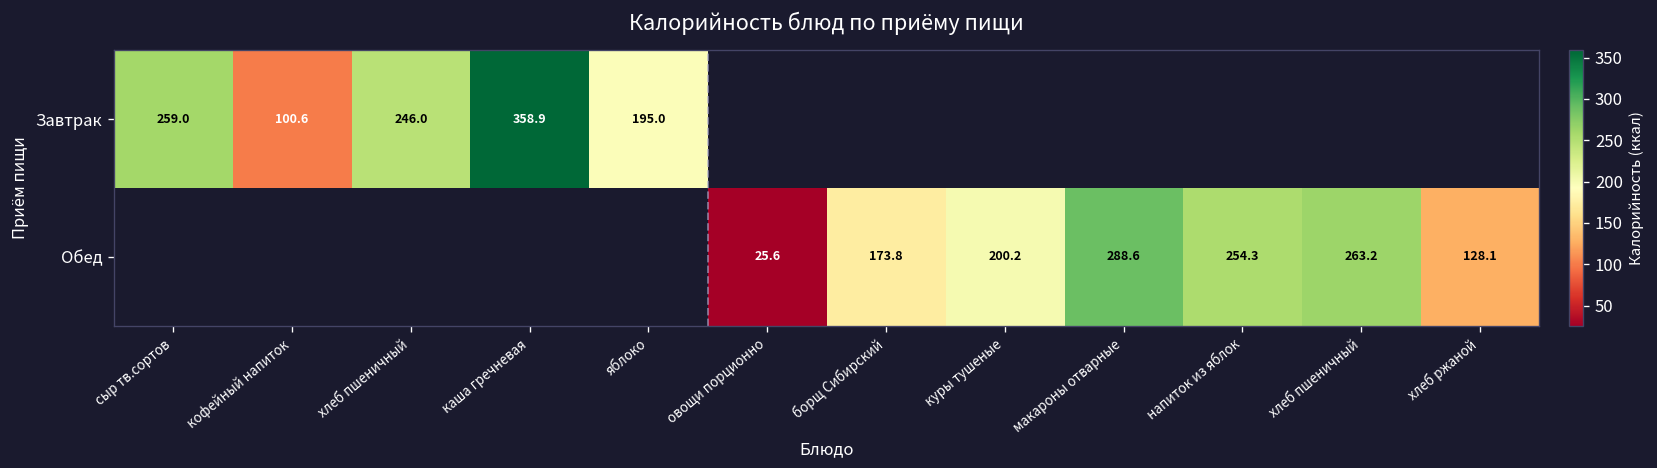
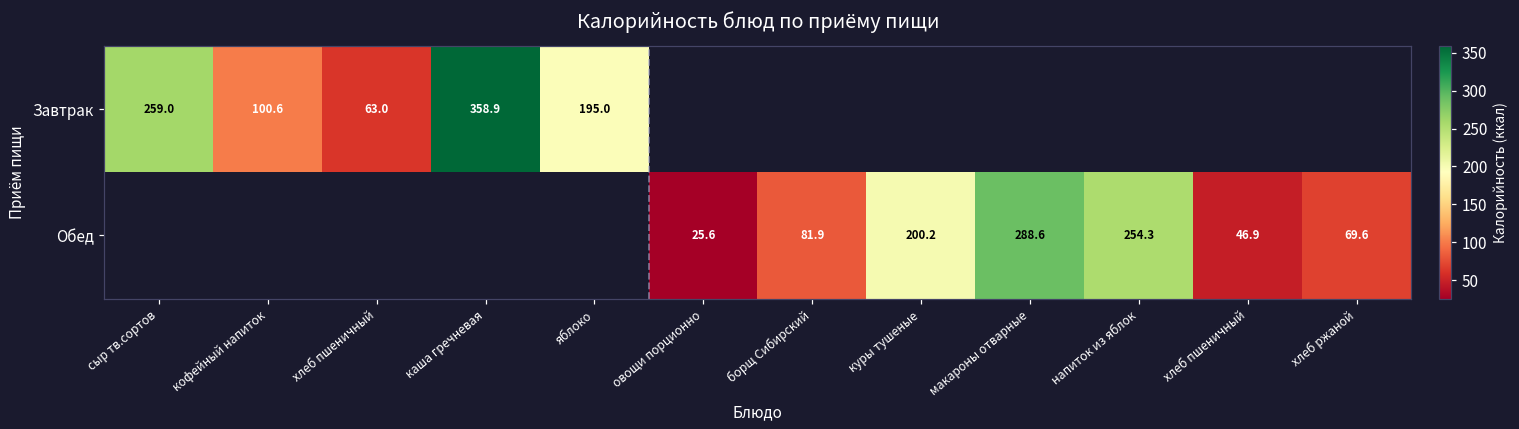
Завтрак, хлеб пшеничный: 246.0 -> 63.0
Обед, борщ Сибирский: 173.8 -> 81.9
Обед, хлеб пшеничный: 263.2 -> 46.9
Обед, хлеб ржаной: 128.1 -> 69.6
